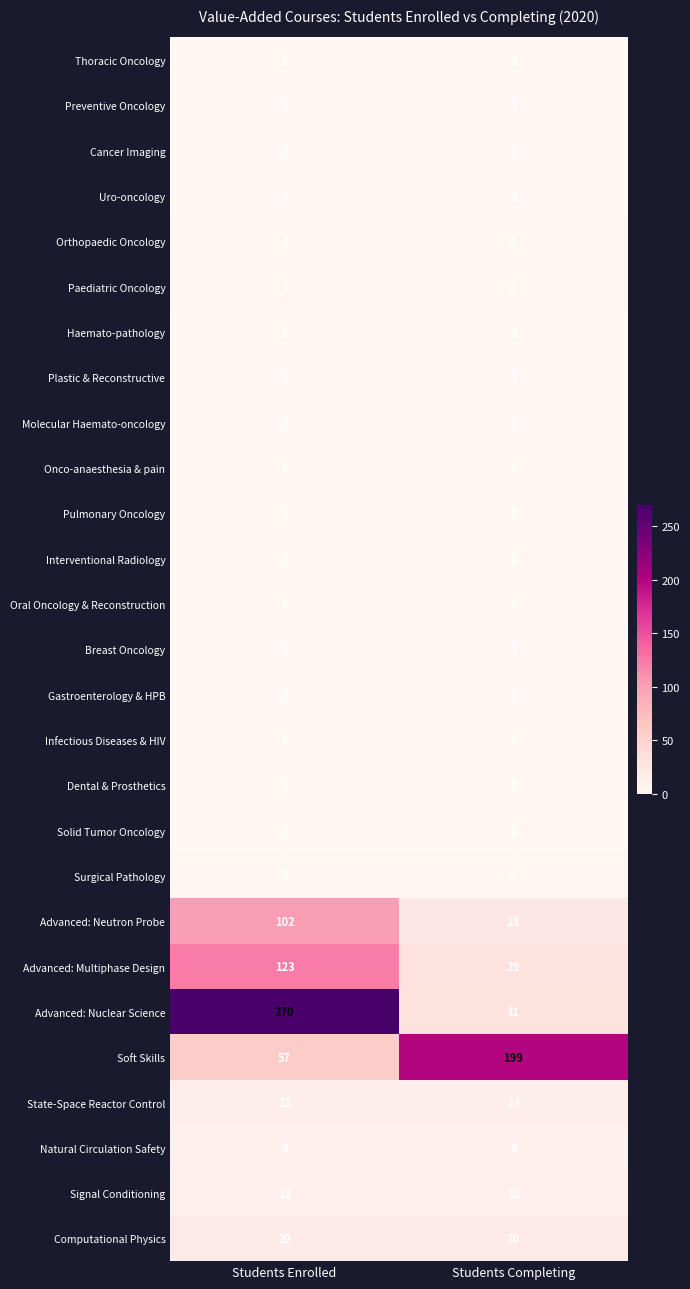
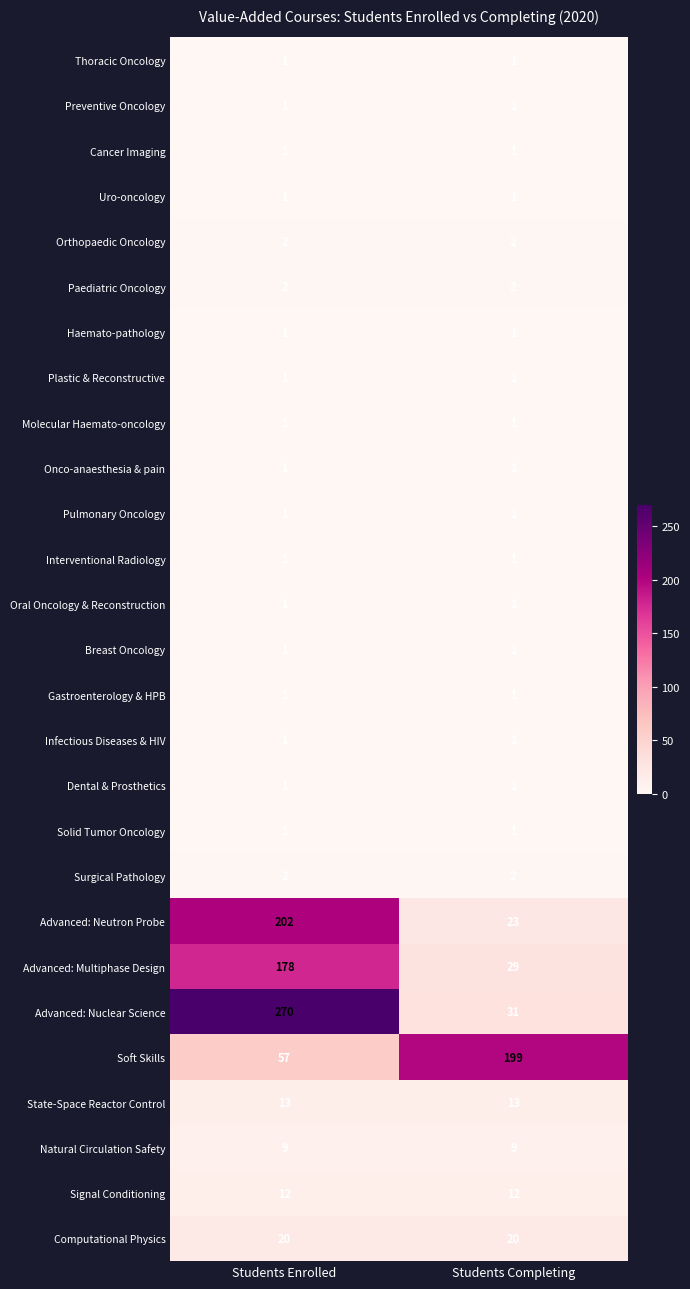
Advanced: Neutron Probe, Students Enrolled: 102 -> 202
Advanced: Multiphase Design, Students Enrolled: 123 -> 178
